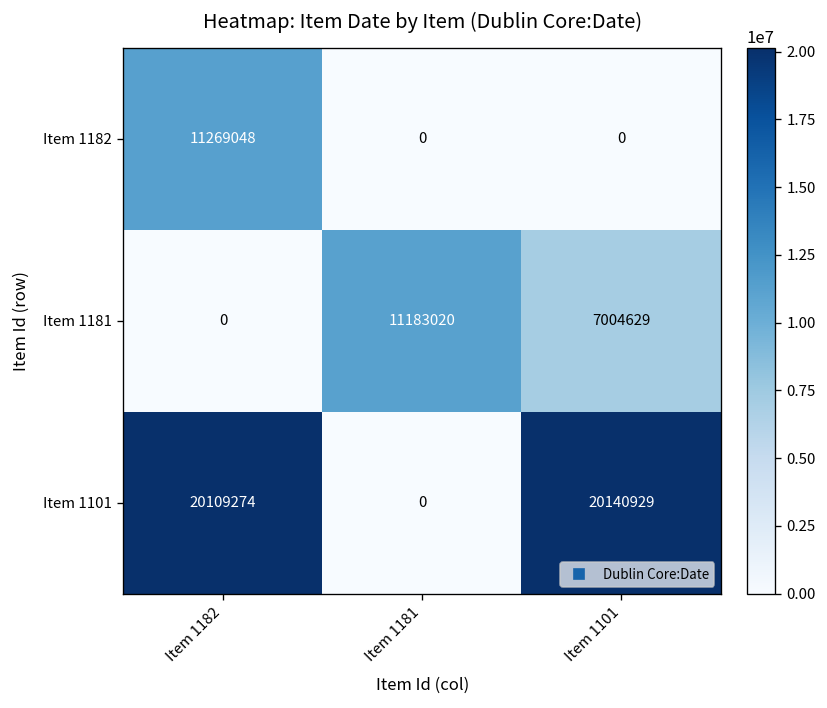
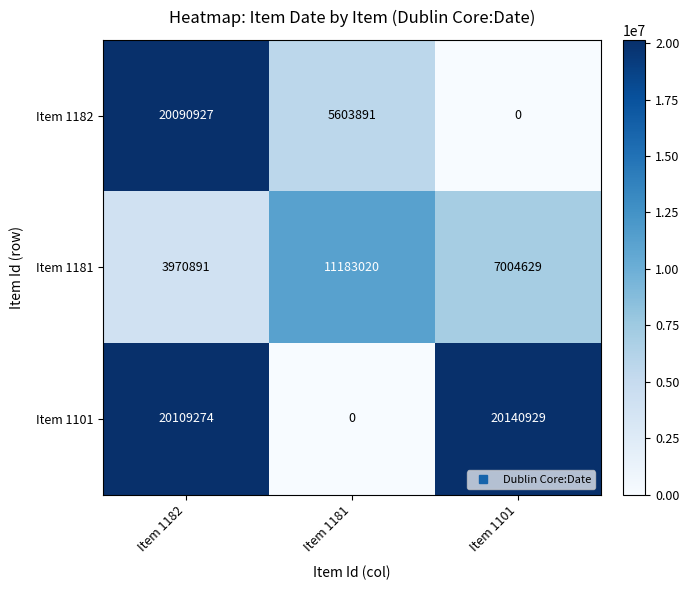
Item 1182, Item 1182: 11269048 -> 20090927
Item 1182, Item 1181: 0 -> 5603891
Item 1181, Item 1182: 0 -> 3970891
